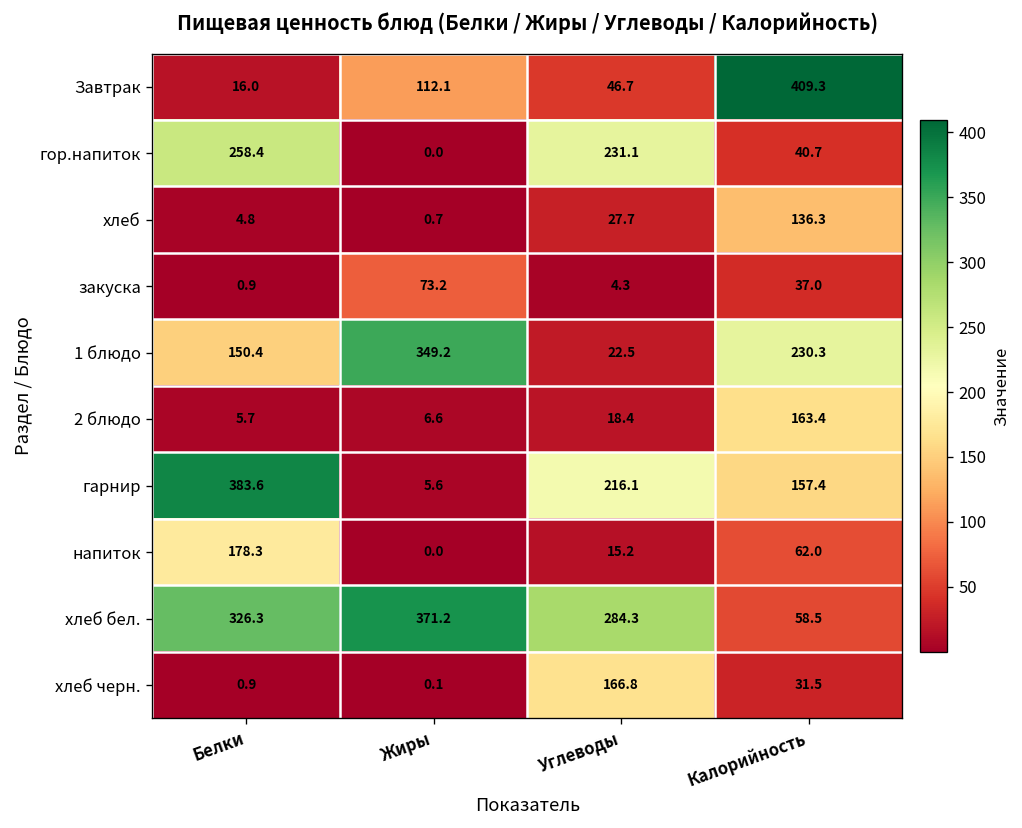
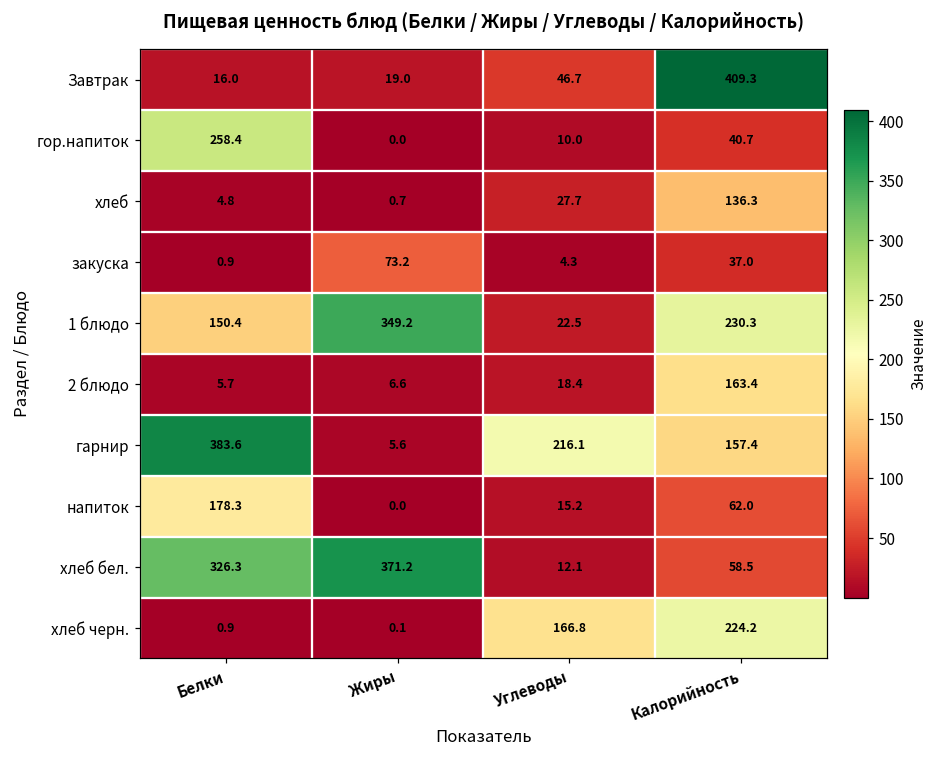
Завтрак, Жиры: 112.1 -> 19.0
гор.напиток, Углеводы: 231.1 -> 10.0
хлеб бел., Углеводы: 284.3 -> 12.1
хлеб черн., Калорийность: 31.5 -> 224.2
